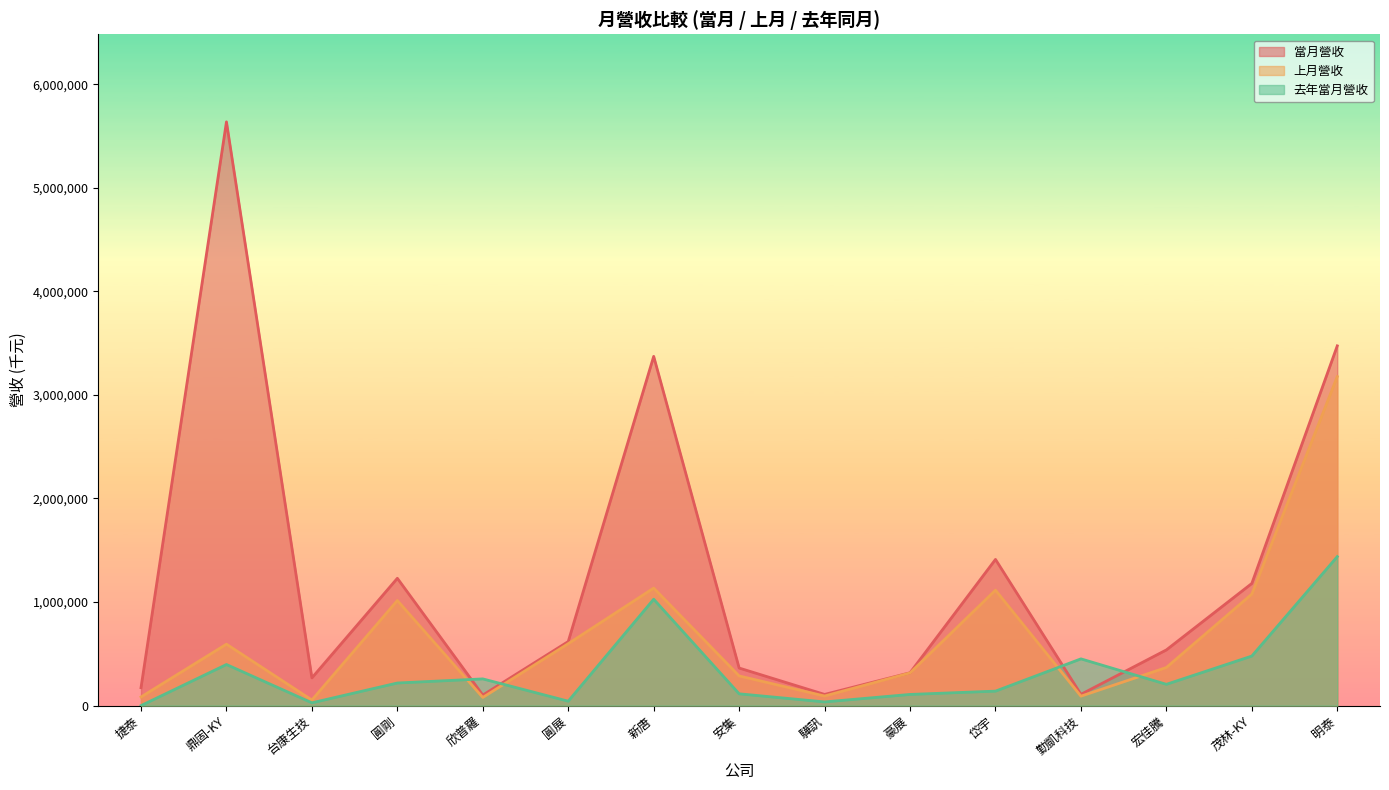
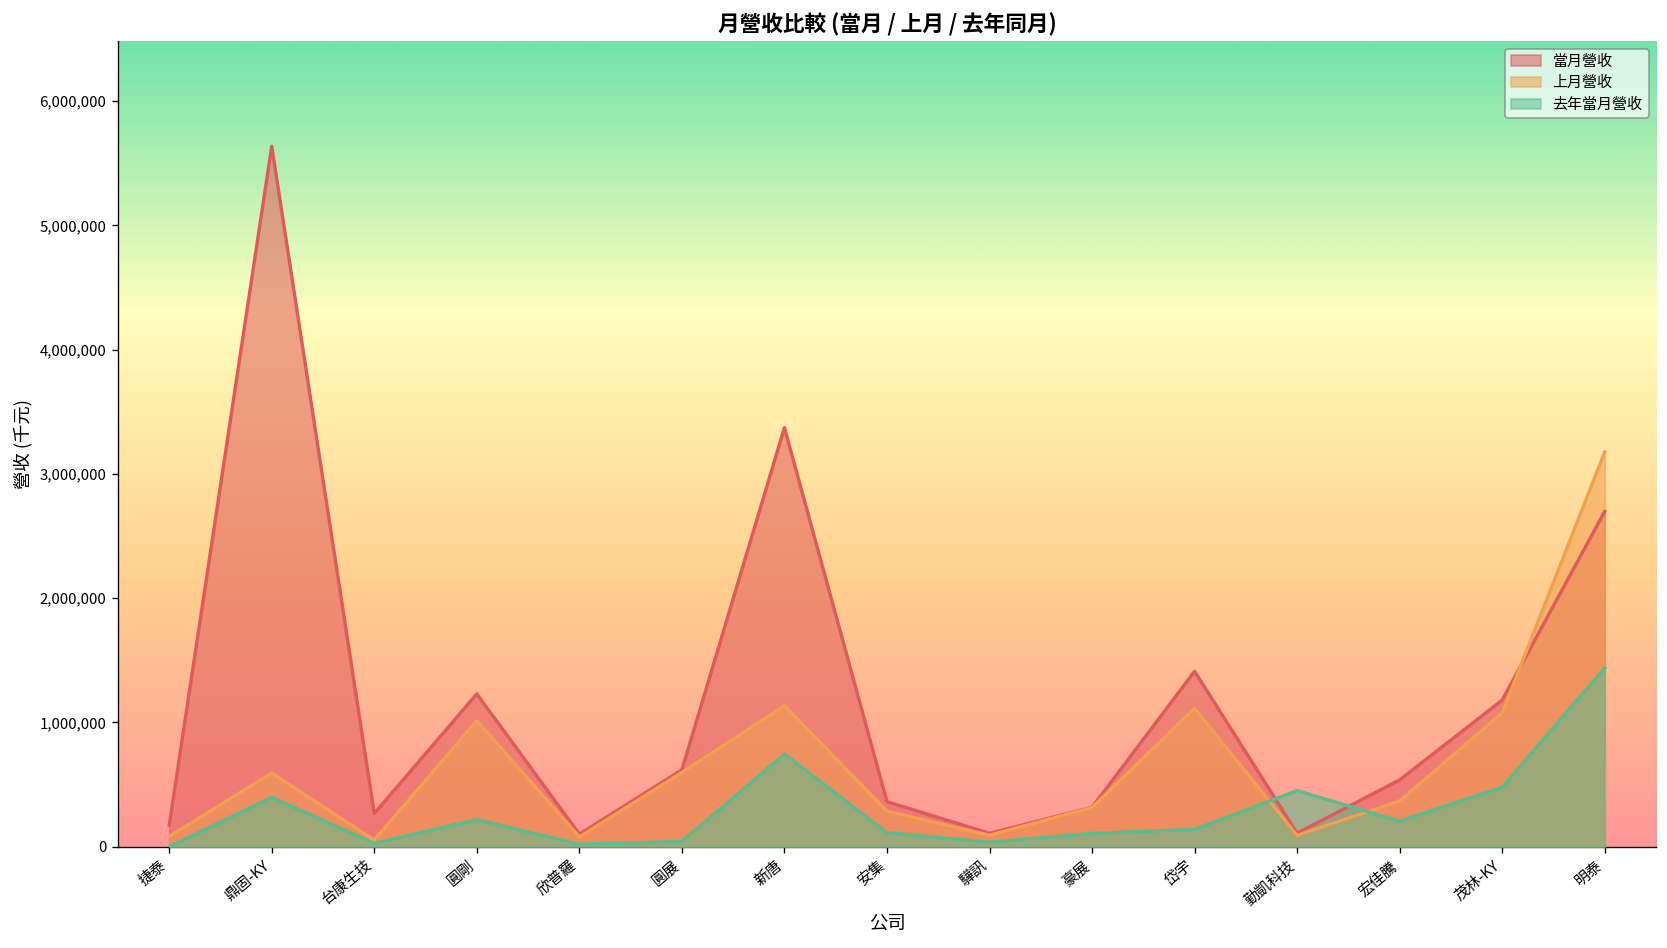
去年當月營收, 欣普羅: 260,000 -> 20,000
去年當月營收, 新唐: 1,030,000 -> 750,000
當月營收, 明泰: 3,470,000 -> 2,700,000
